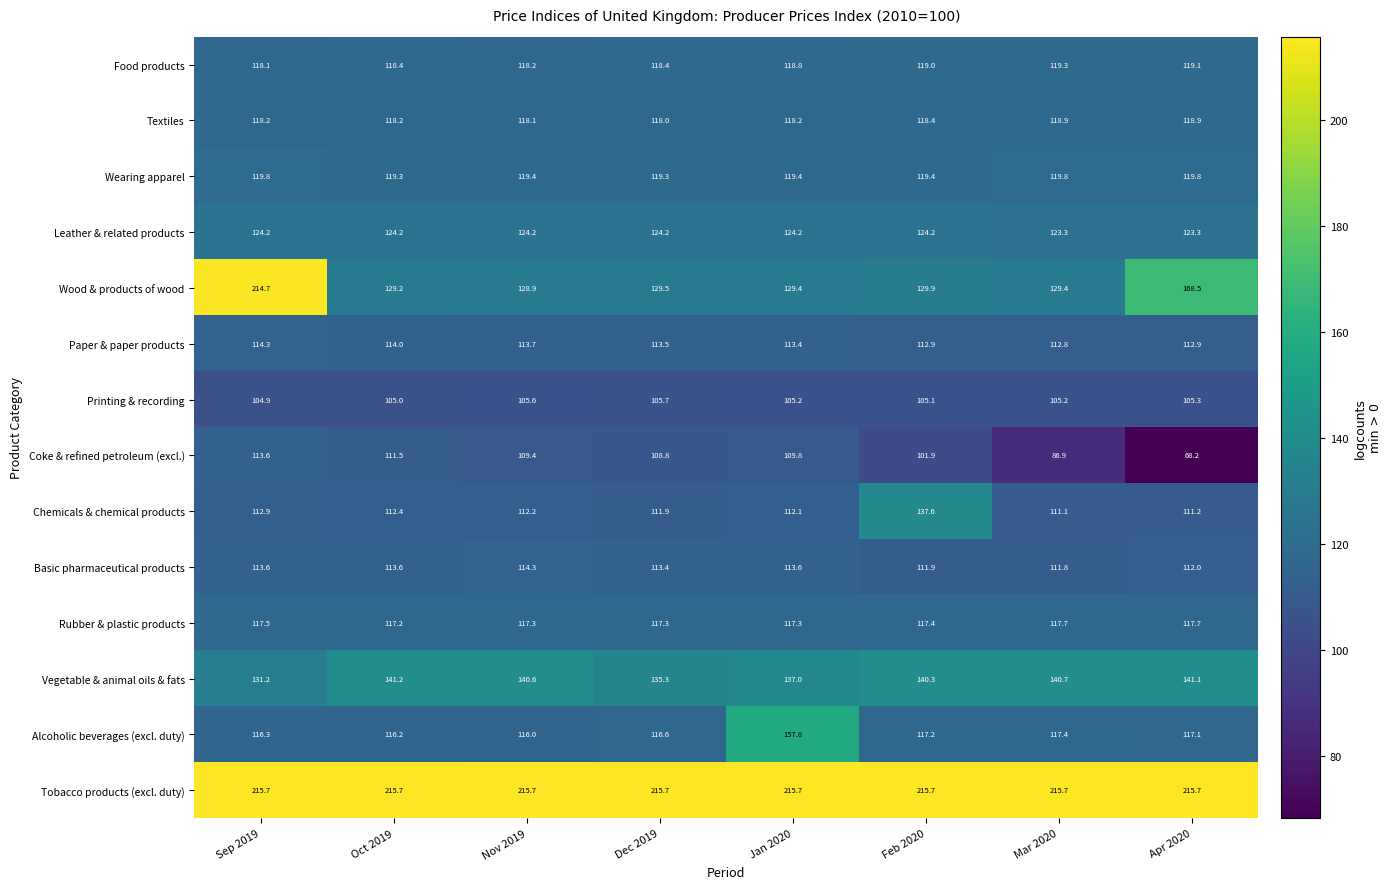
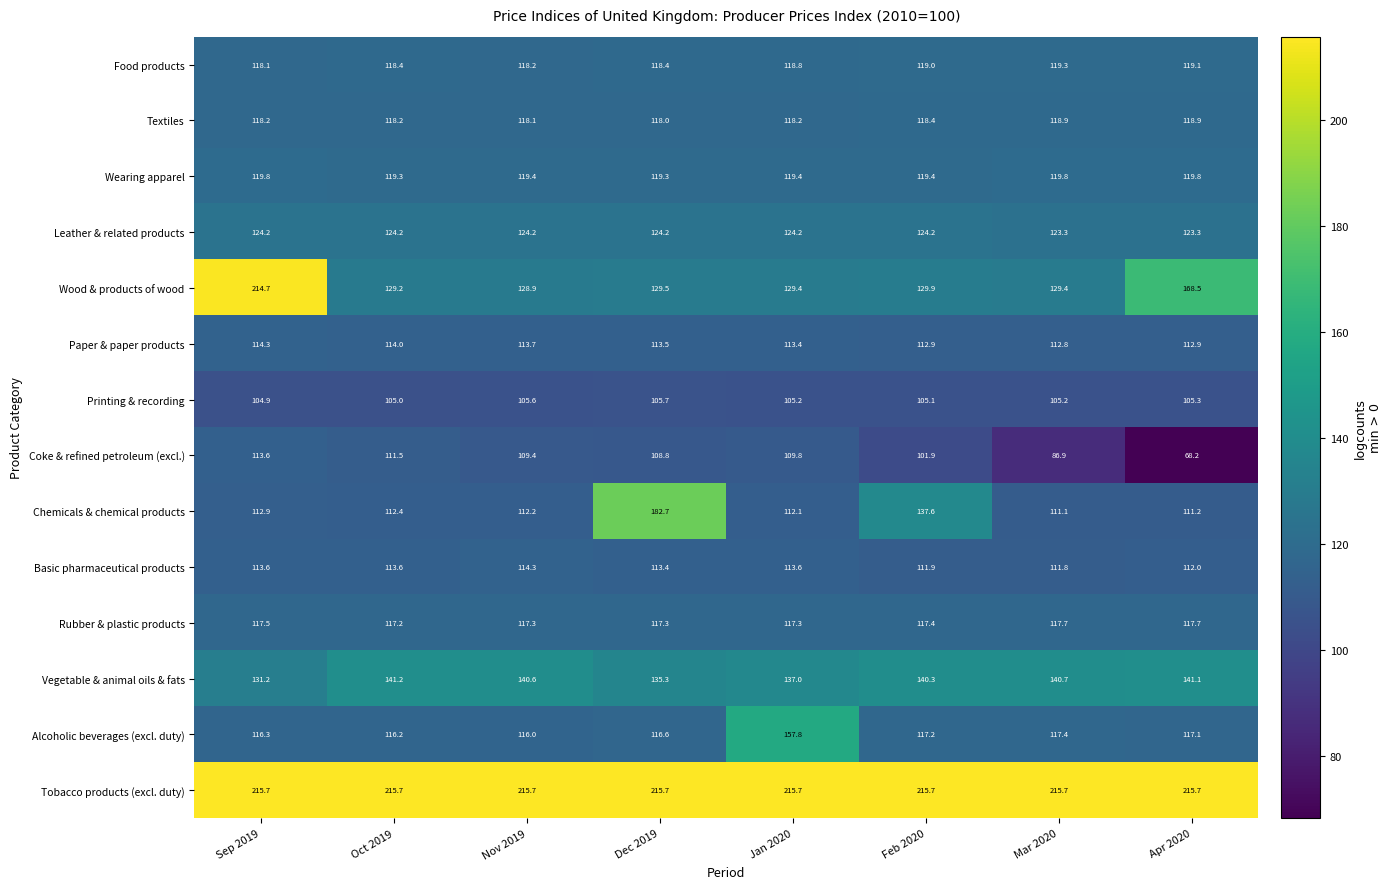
Chemicals & chemical products, Dec 2019: 111.9 -> 182.7
